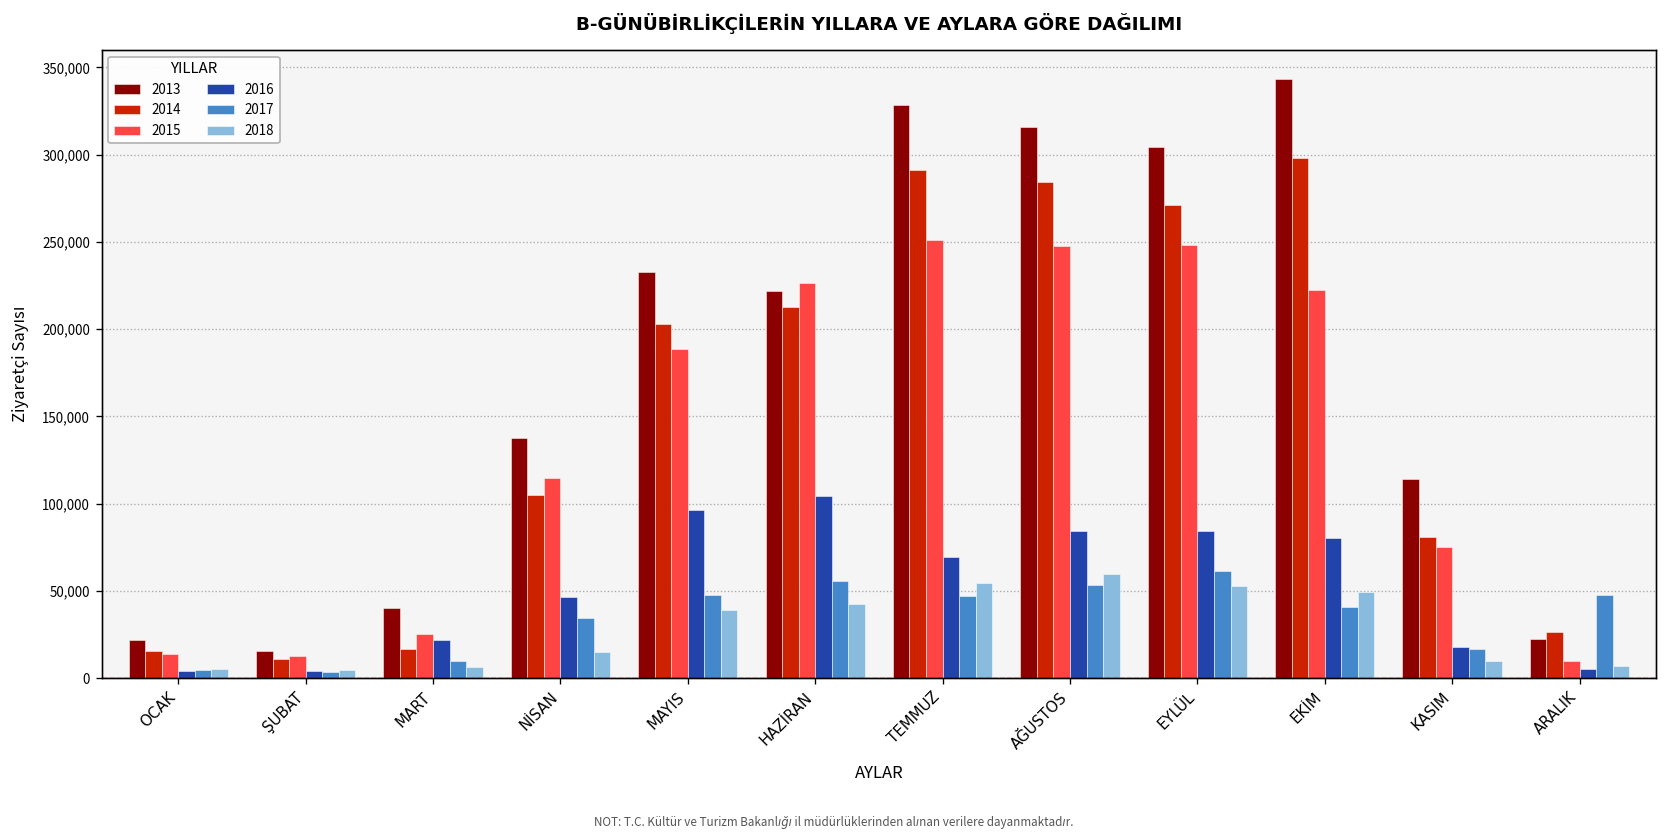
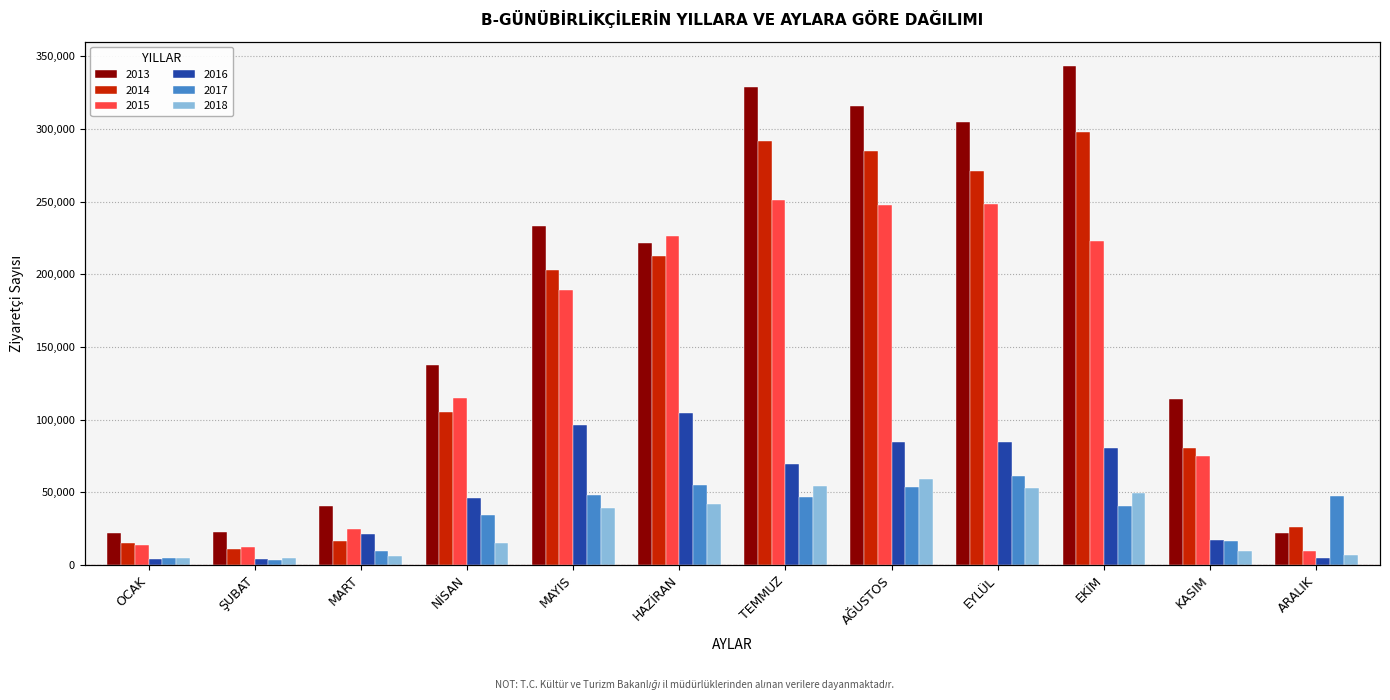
2013, ŞUBAT: 15,000 -> 23,000
